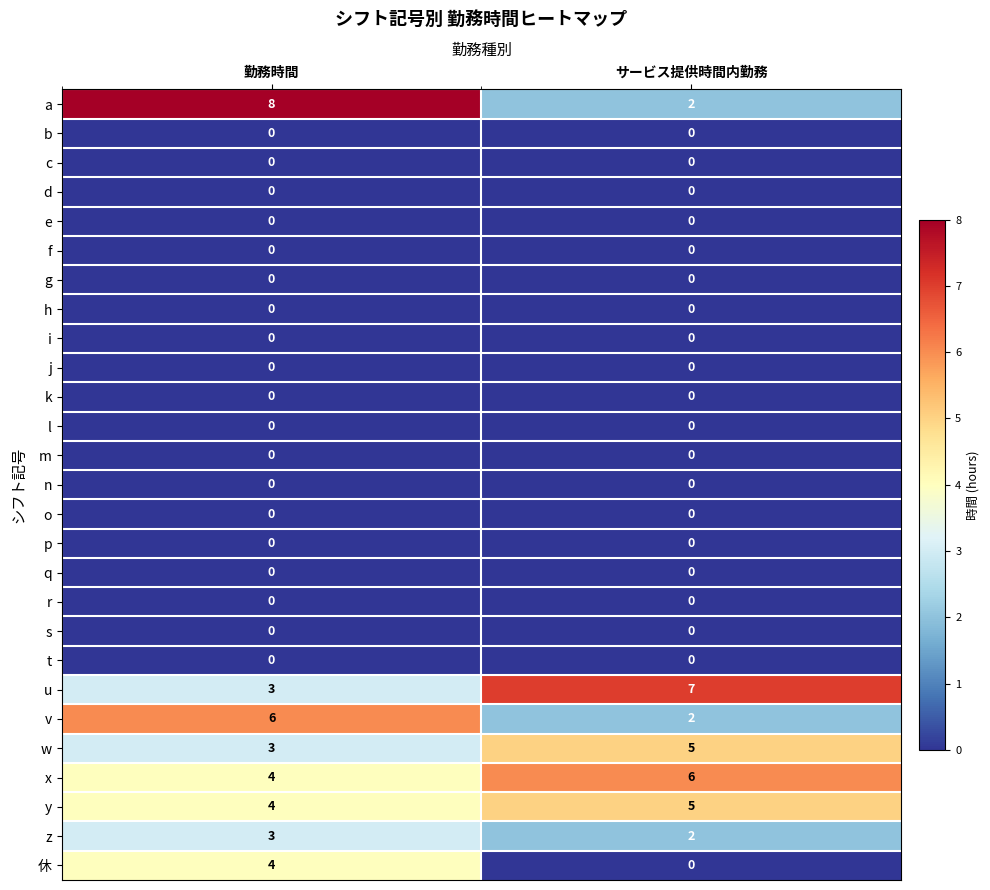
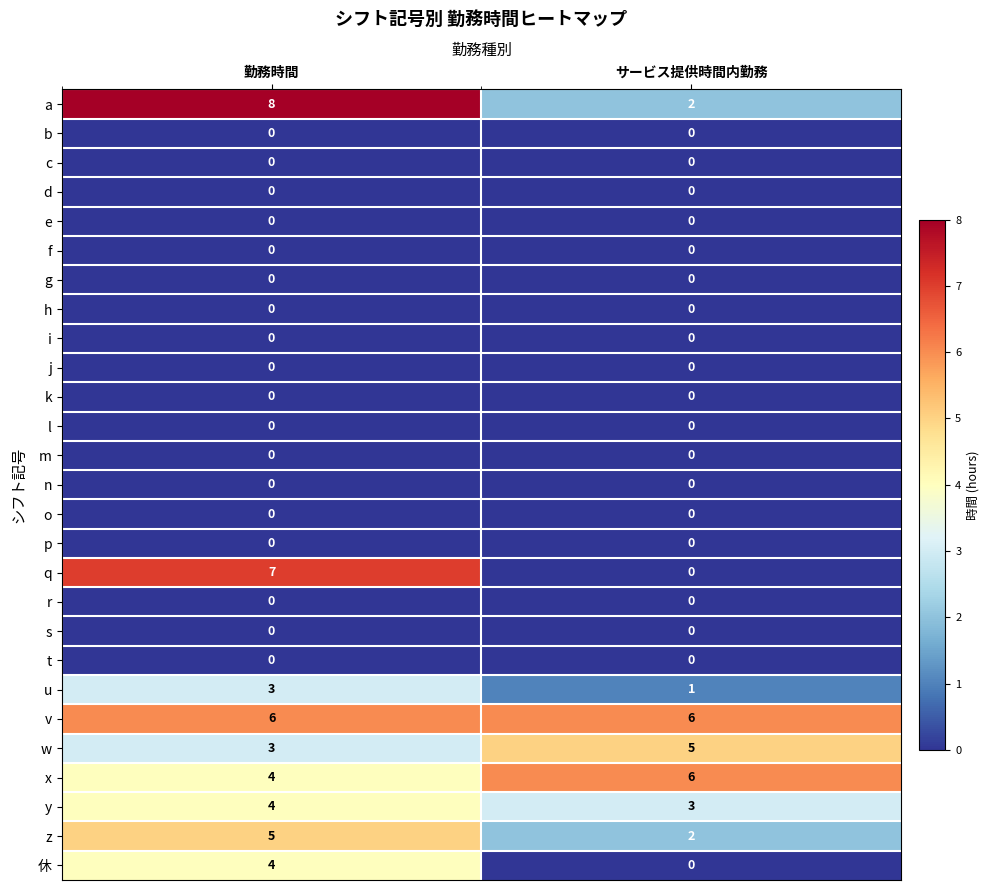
q, 勤務時間: 0 -> 7
u, サービス提供時間内勤務: 7 -> 1
v, サービス提供時間内勤務: 2 -> 6
y, サービス提供時間内勤務: 5 -> 3
z, 勤務時間: 3 -> 5
